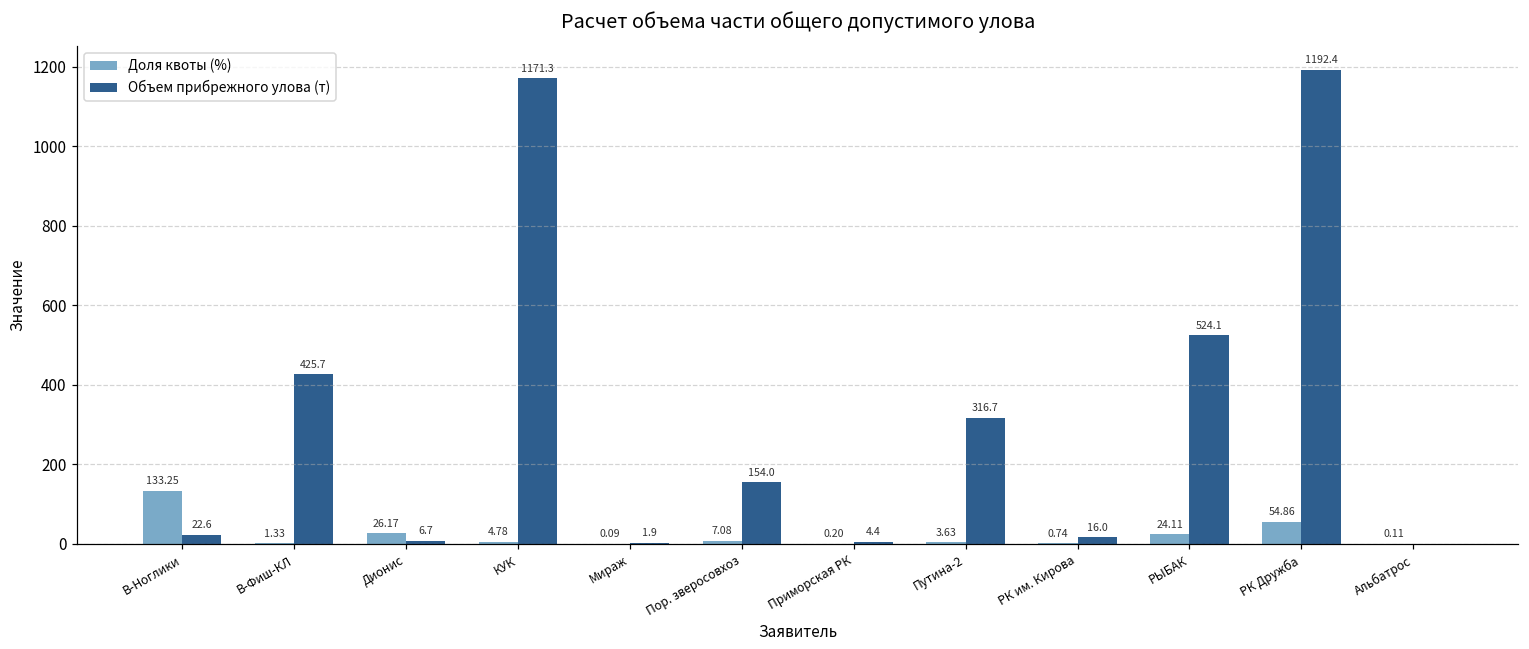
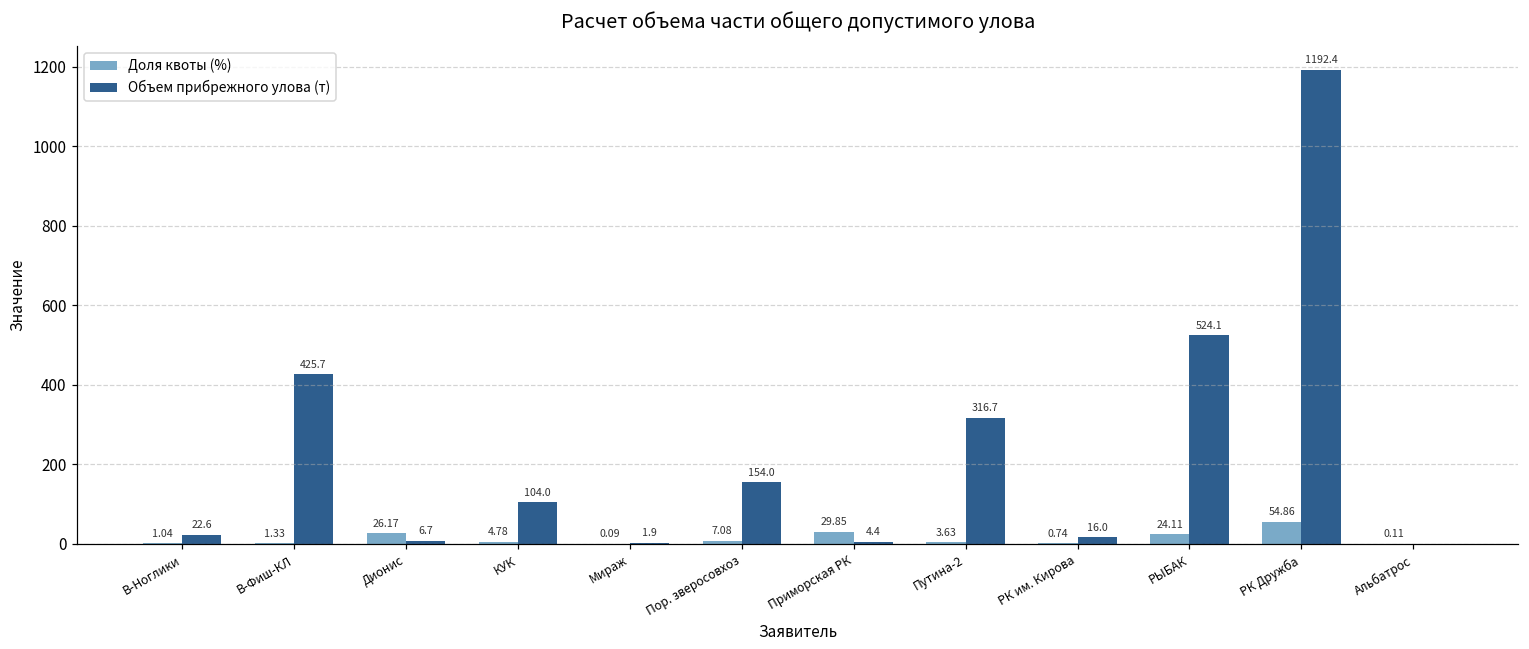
Доля квоты (%), В-Ноглики: 133.25 -> 1.04
Объем прибрежного улова (т), КУК: 1171.3 -> 104.0
Доля квоты (%), Приморская РК: 0.20 -> 29.85
